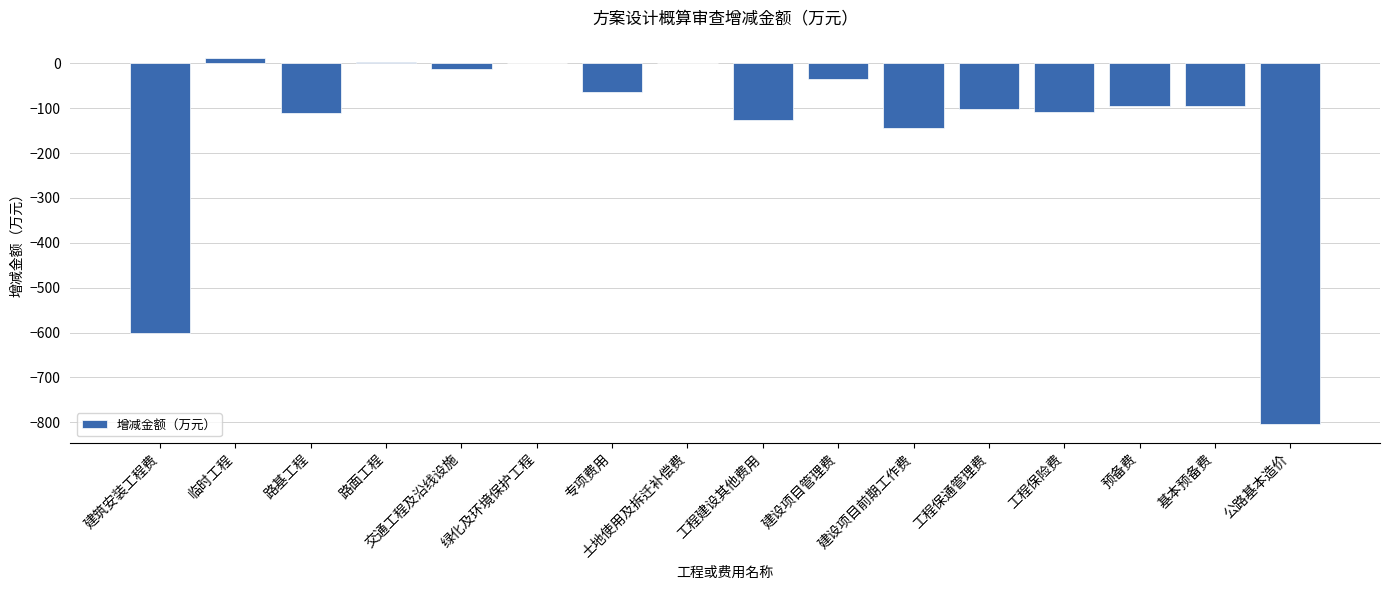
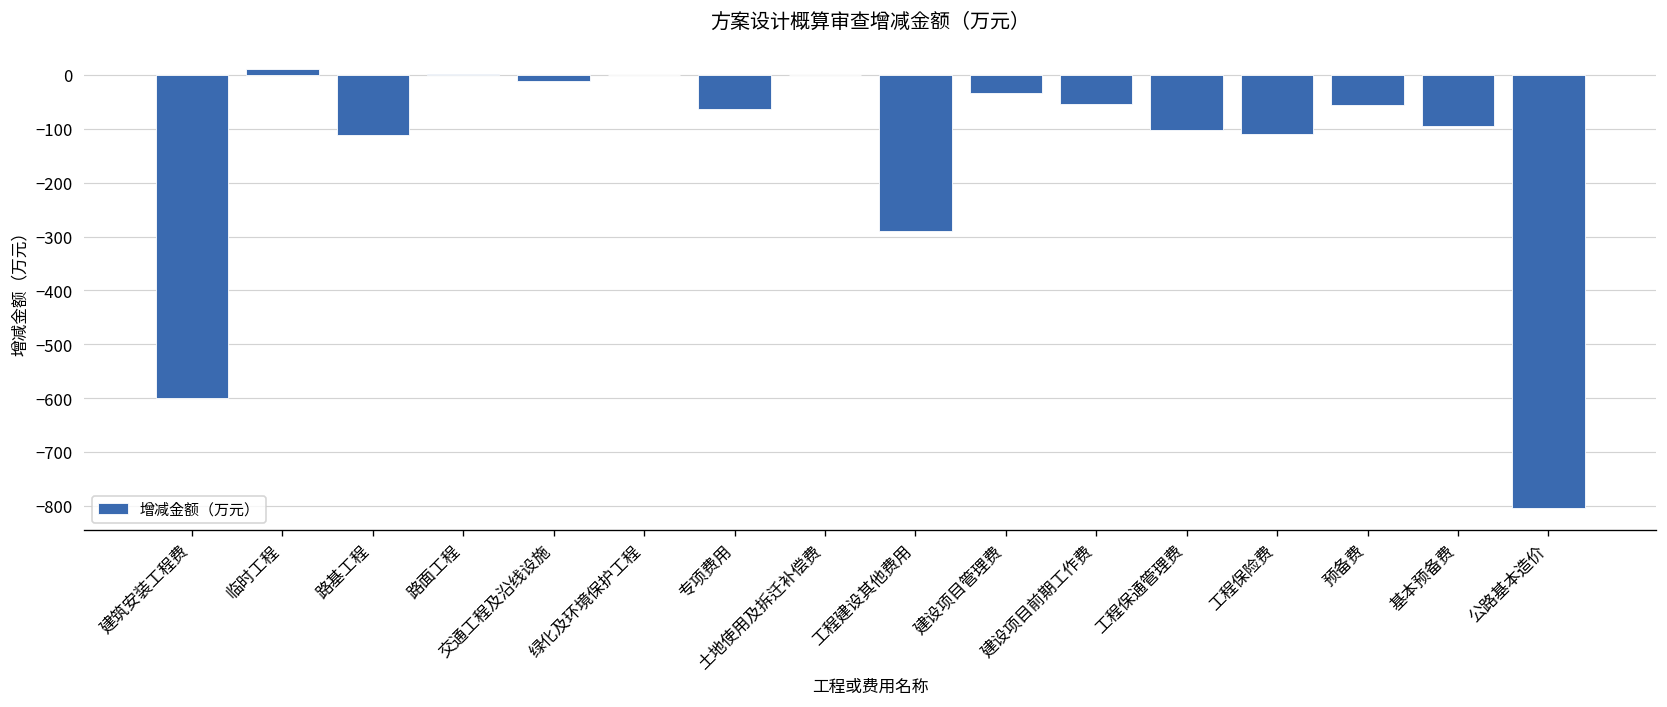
工程建设其他费用: -130 -> -290
建设项目前期工作费: -140 -> -50
预备费: -90 -> -60
